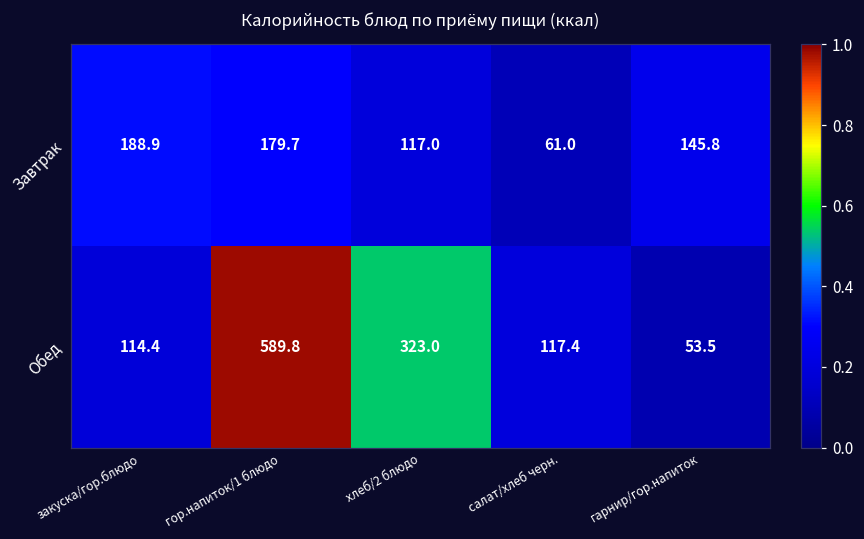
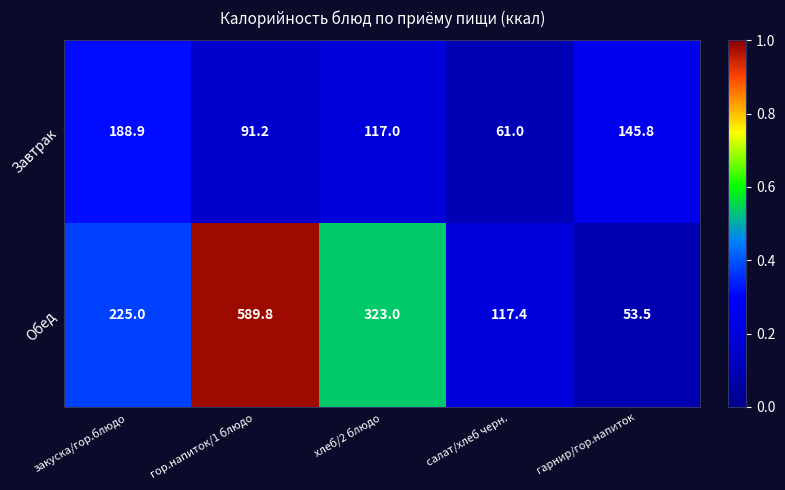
Завтрак, гор.напиток/1 блюдо: 179.7 -> 91.2
Обед, закуска/гор.блюдо: 114.4 -> 225.0
